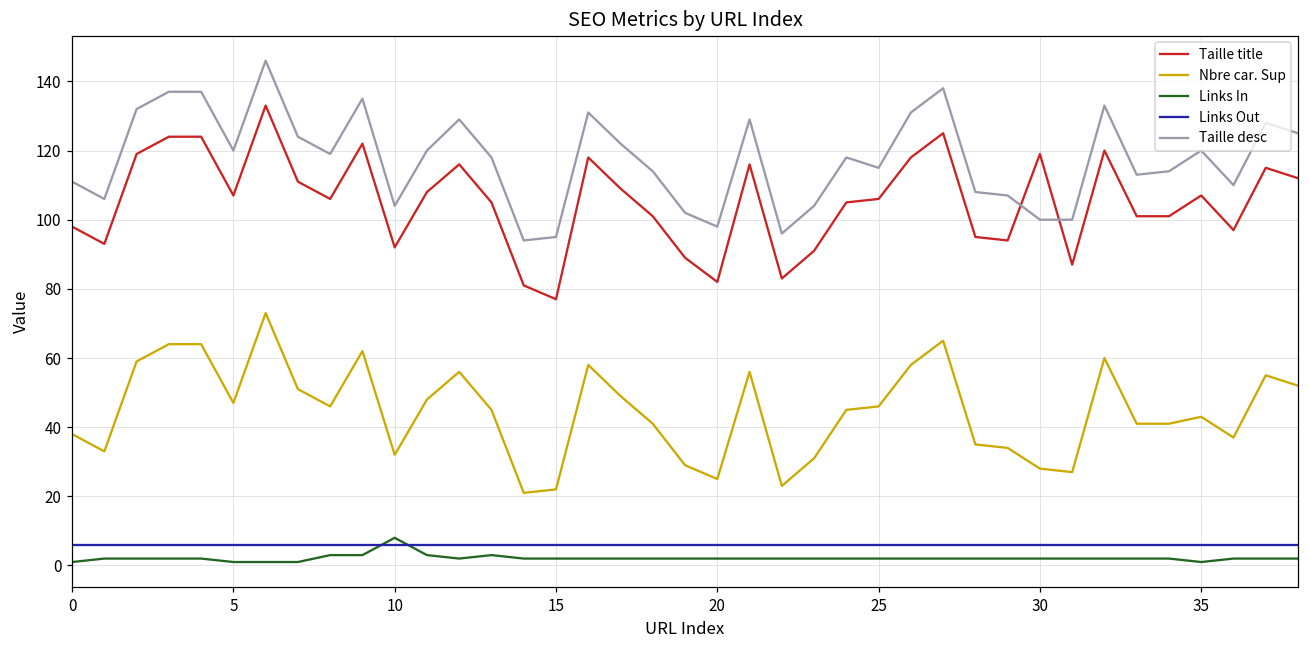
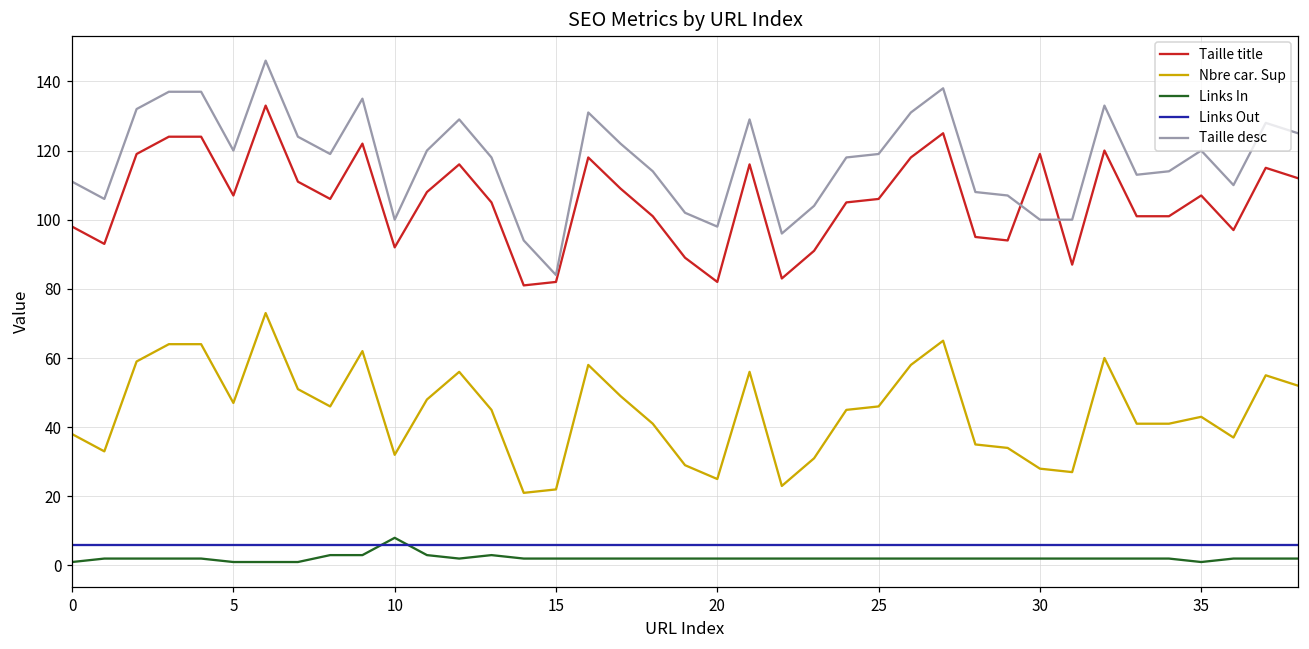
Taille desc, 10: 104 -> 100
Taille title, 15: 77 -> 82
Taille desc, 15: 95 -> 84
Taille desc, 25: 115 -> 119
